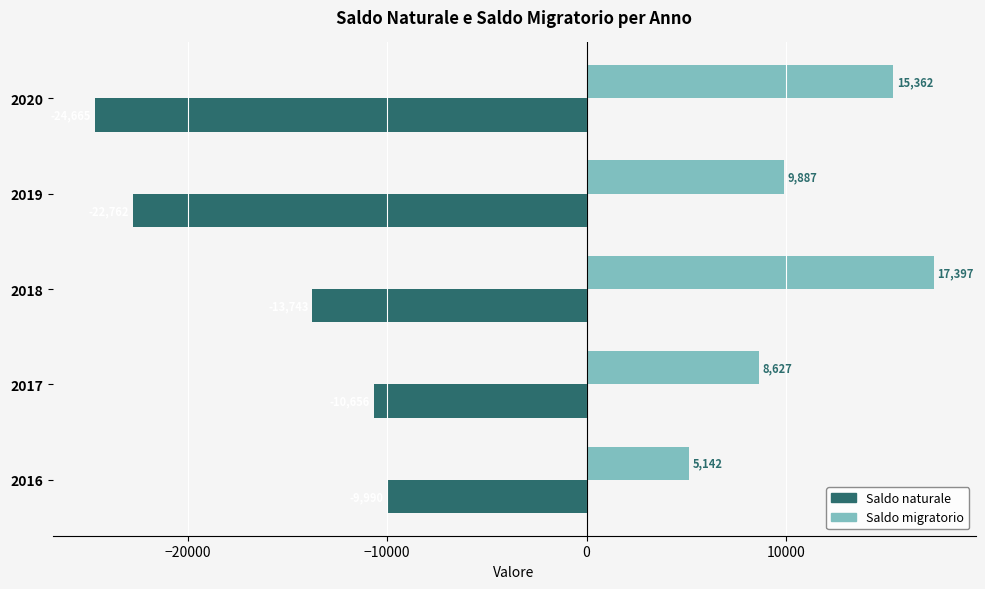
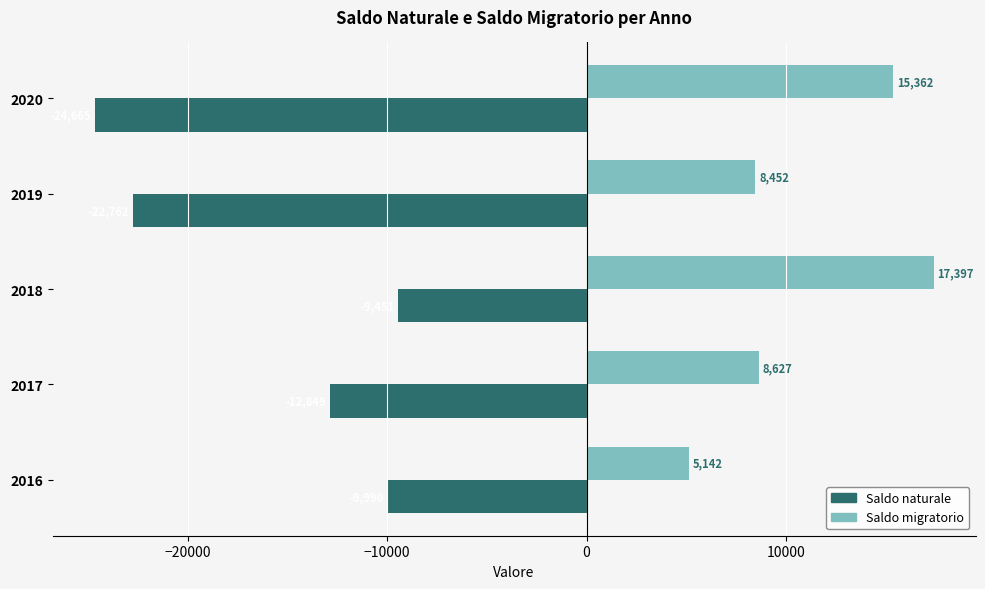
Saldo migratorio, 2019: 9,887 -> 8,452
Saldo naturale, 2018: -13700 -> -9500
Saldo naturale, 2017: -10700 -> -12800
